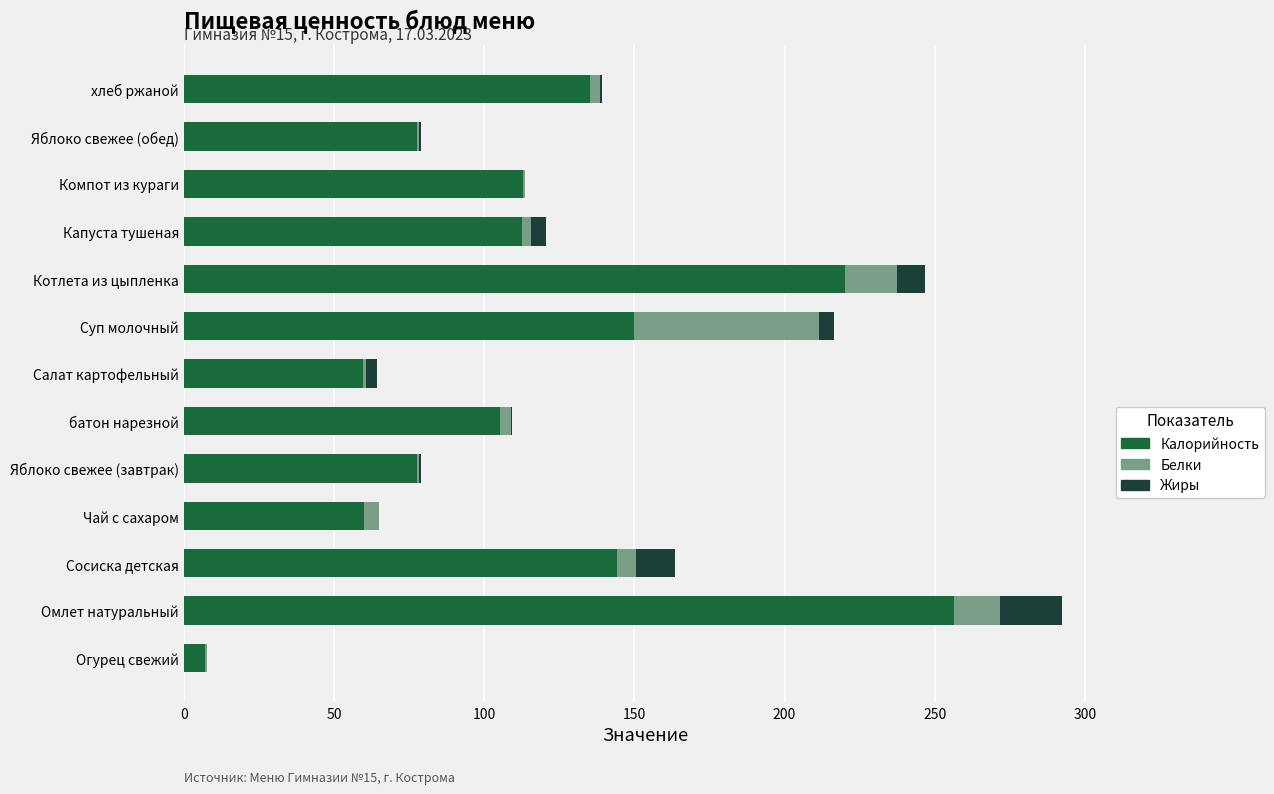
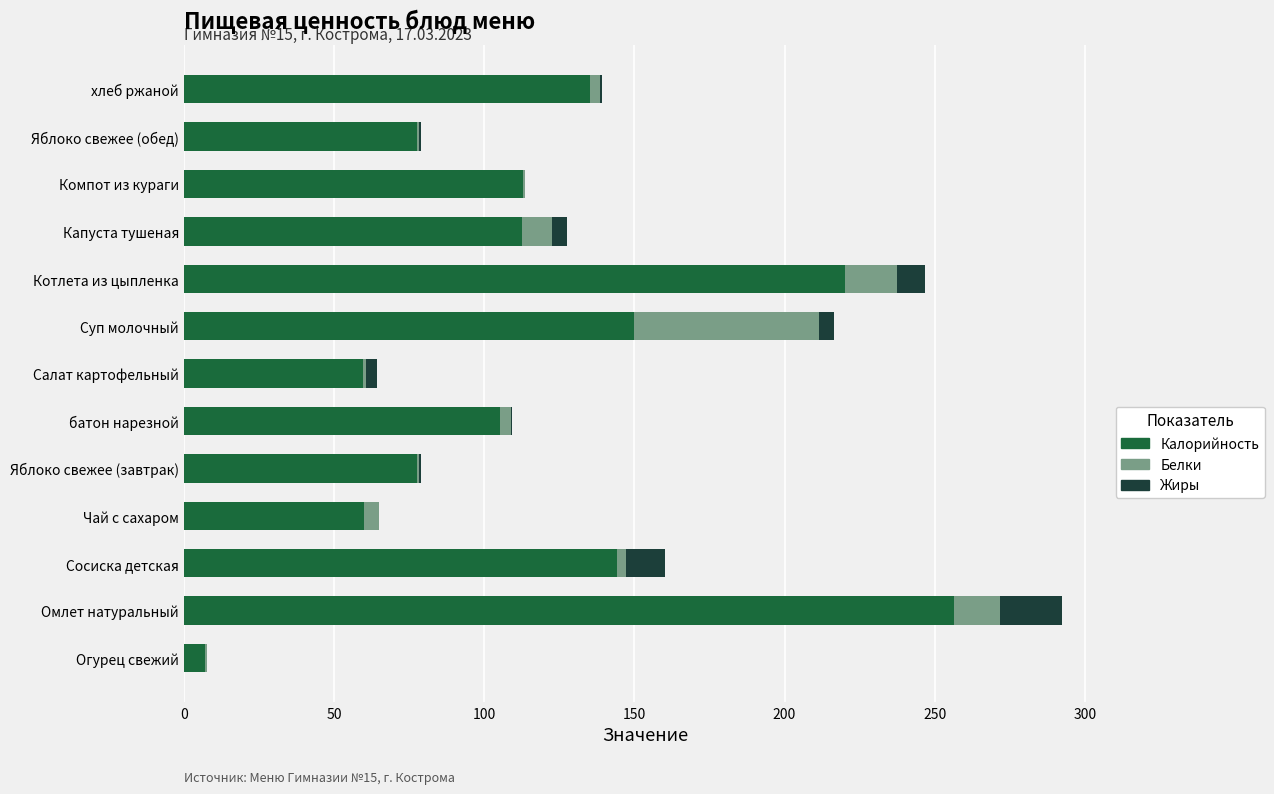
Белки, Капуста тушеная: 3 -> 10
Белки, Сосиска детская: 6 -> 3
